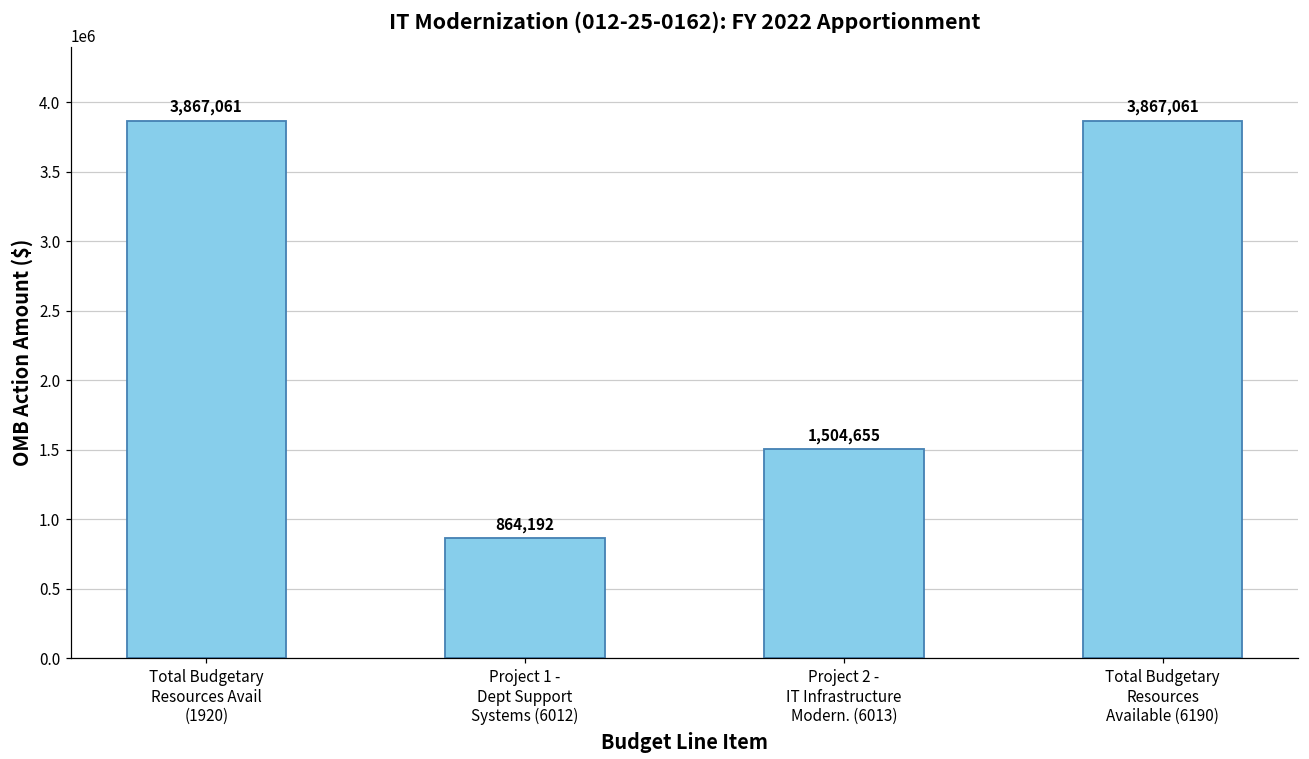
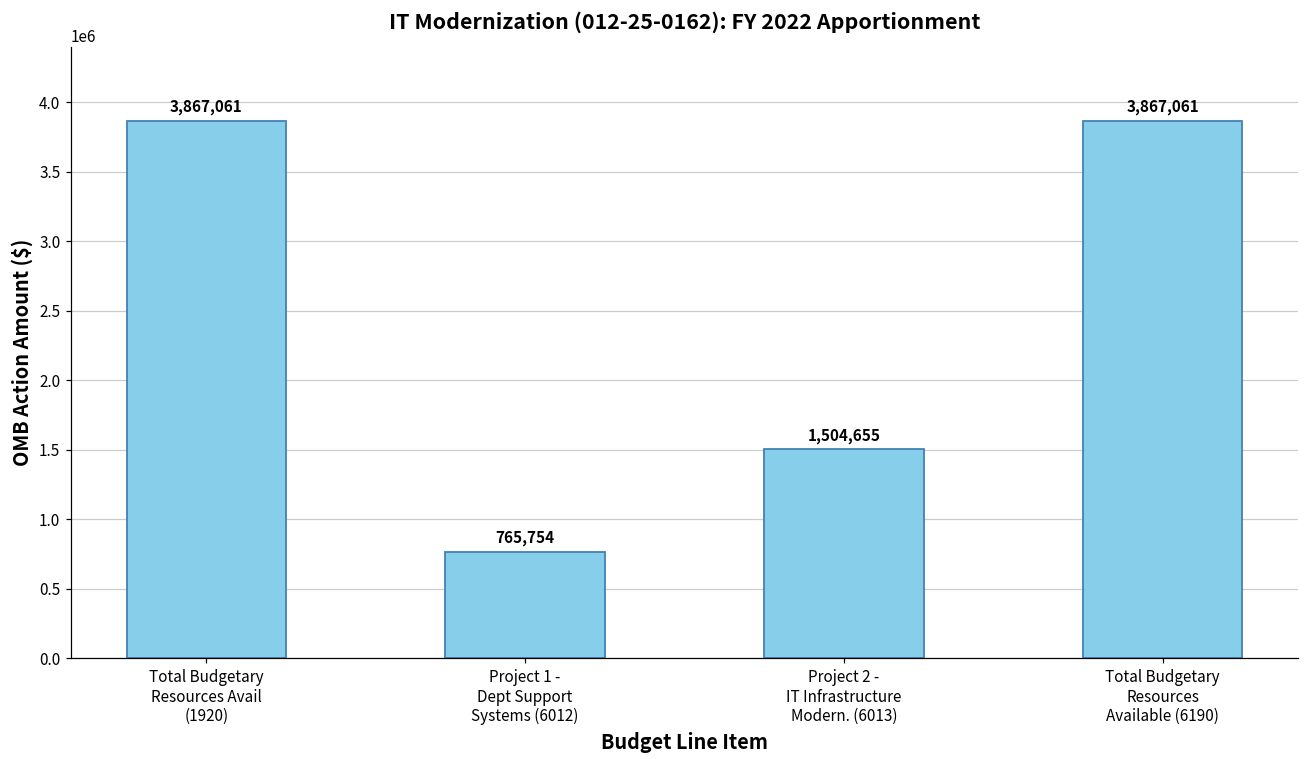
Project 1 - Dept Support Systems (6012): 864,192 -> 765,754
